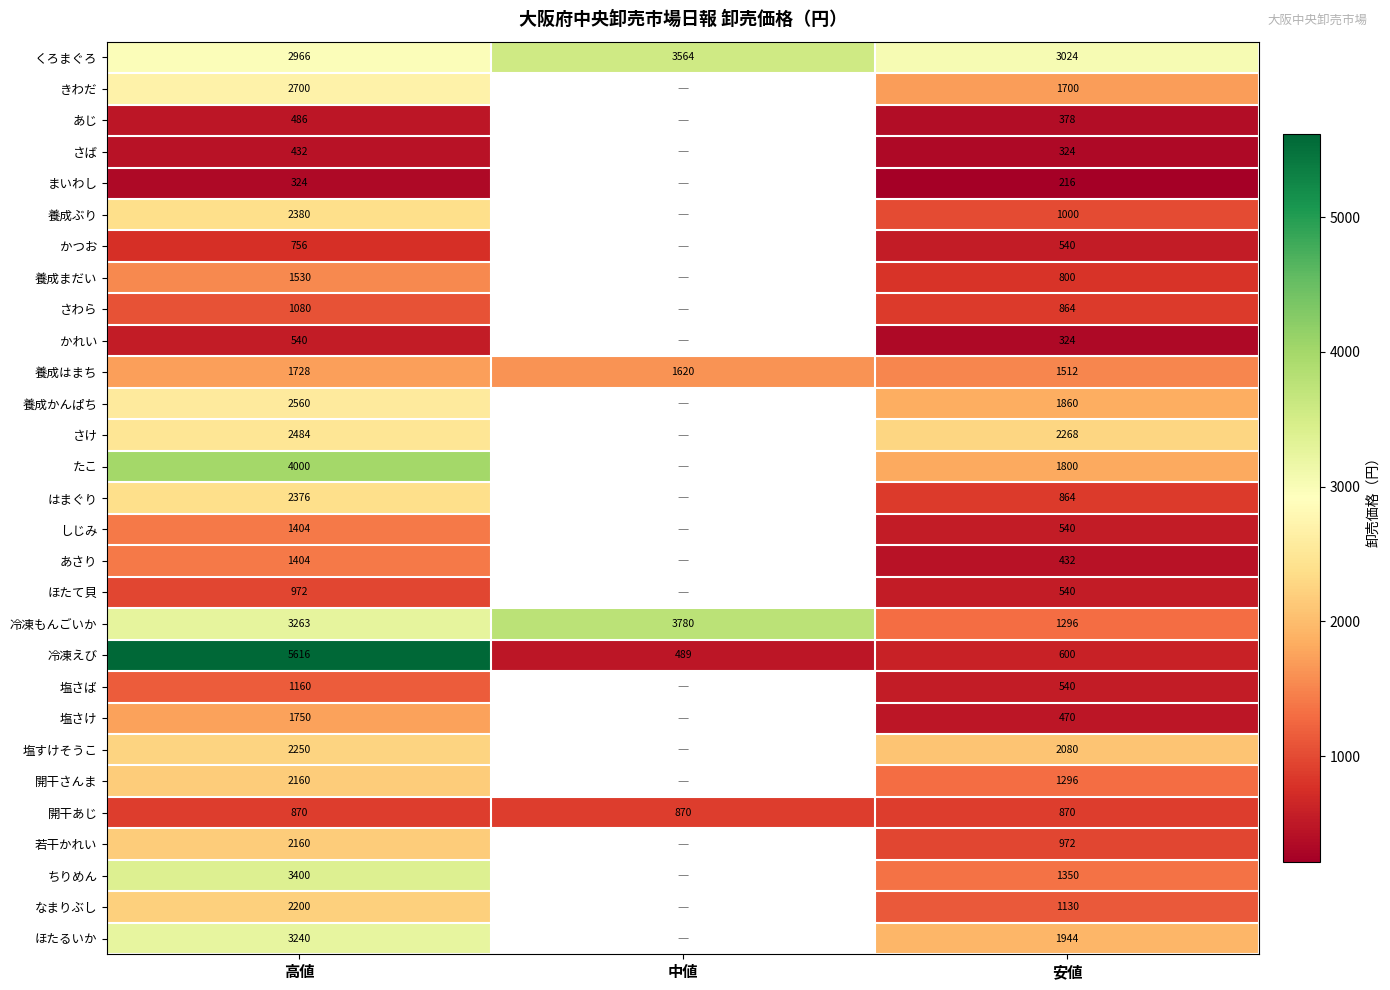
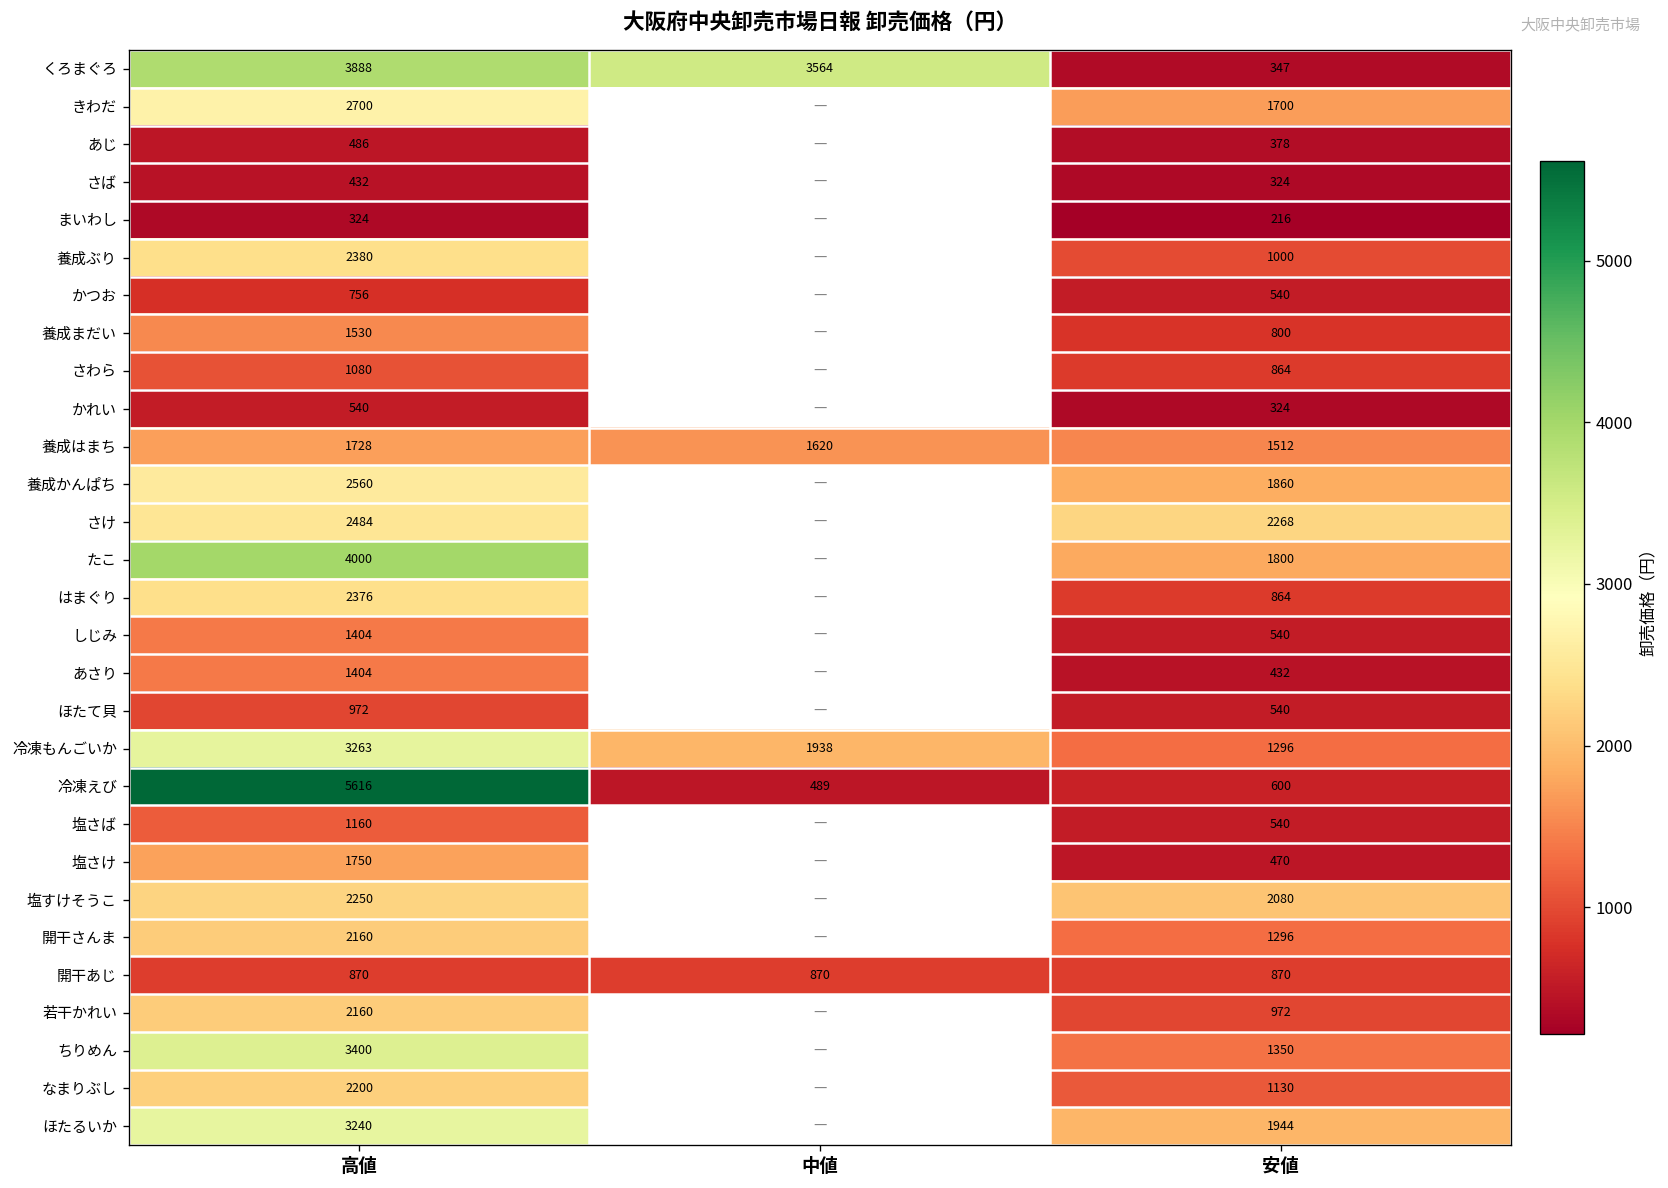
くろまぐろ, 高値: 2966 -> 3888
くろまぐろ, 安値: 3024 -> 347
冷凍もんごいか, 中値: 3780 -> 1938
